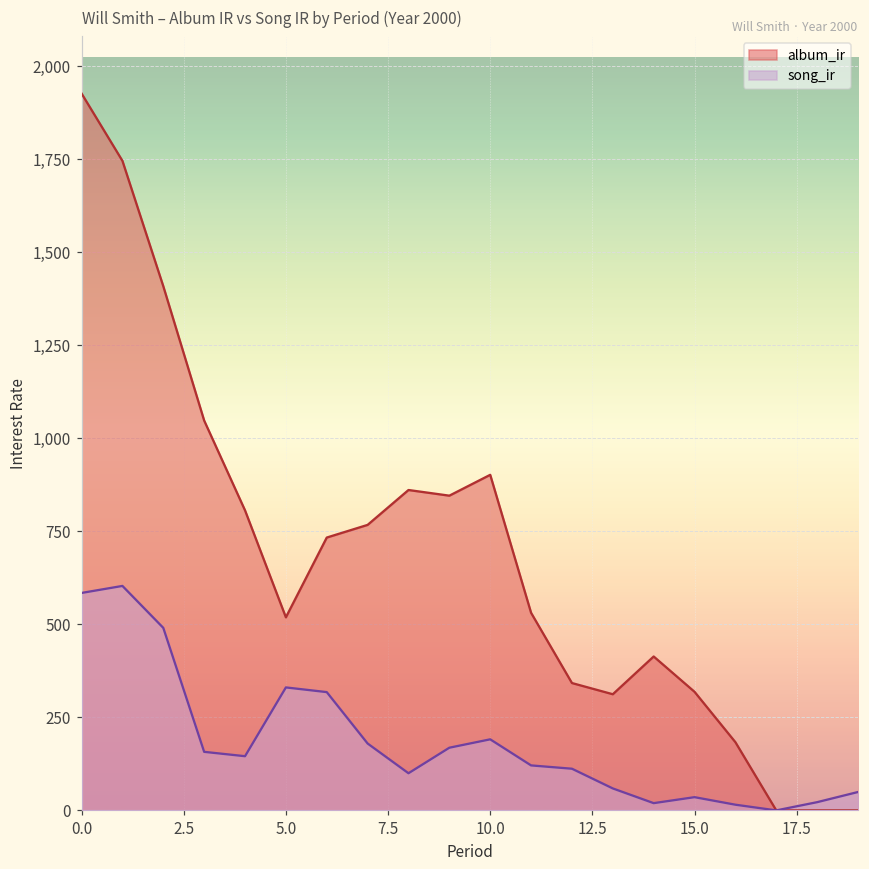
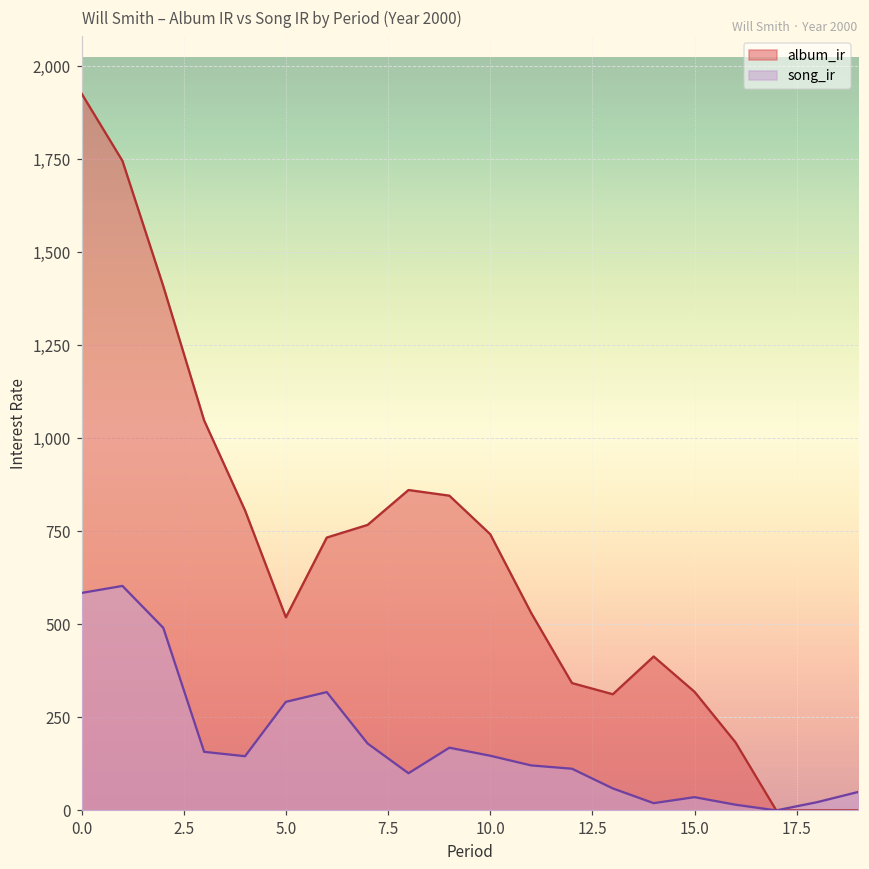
song_ir, 5.0: 330 -> 290
album_ir, 10.0: 900 -> 740
song_ir, 10.0: 190 -> 150
